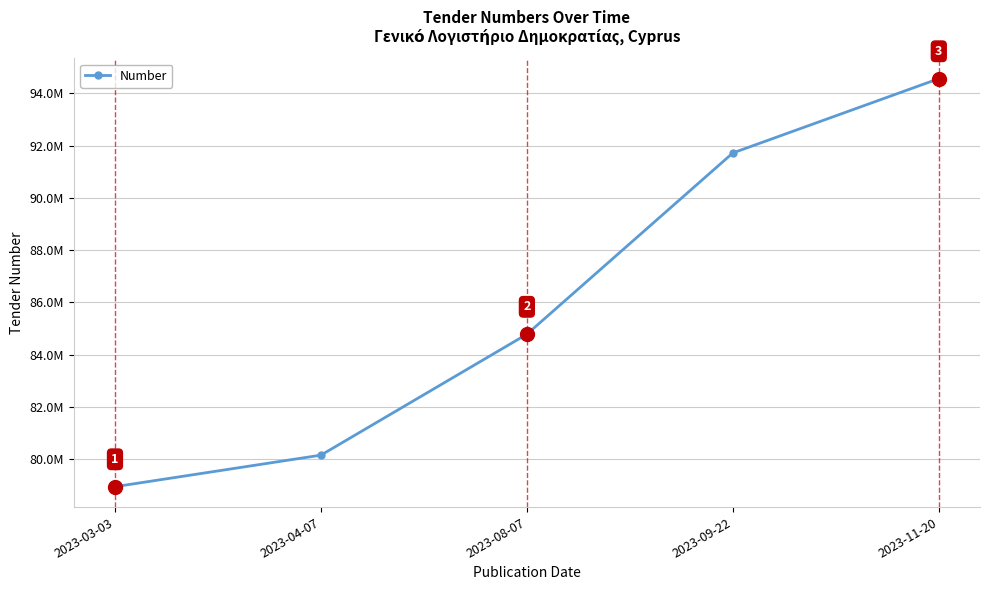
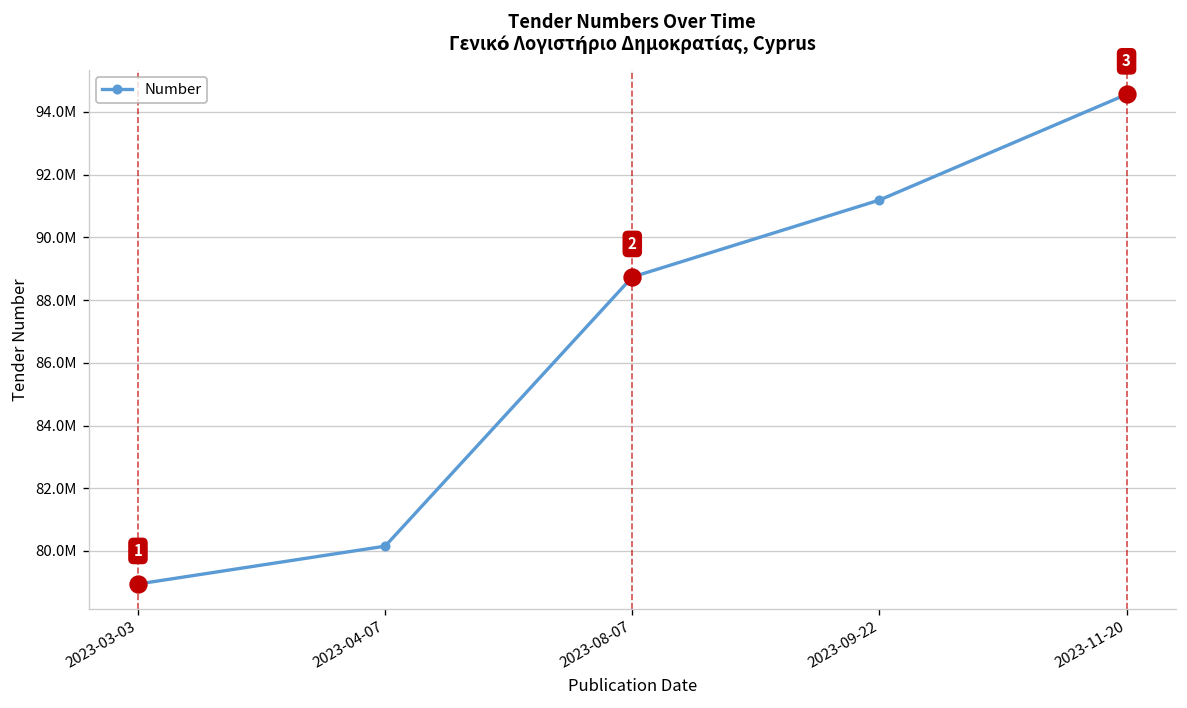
Number, 2023-08-07: 84800000 -> 88700000
Number, 2023-09-22: 91700000 -> 91200000
